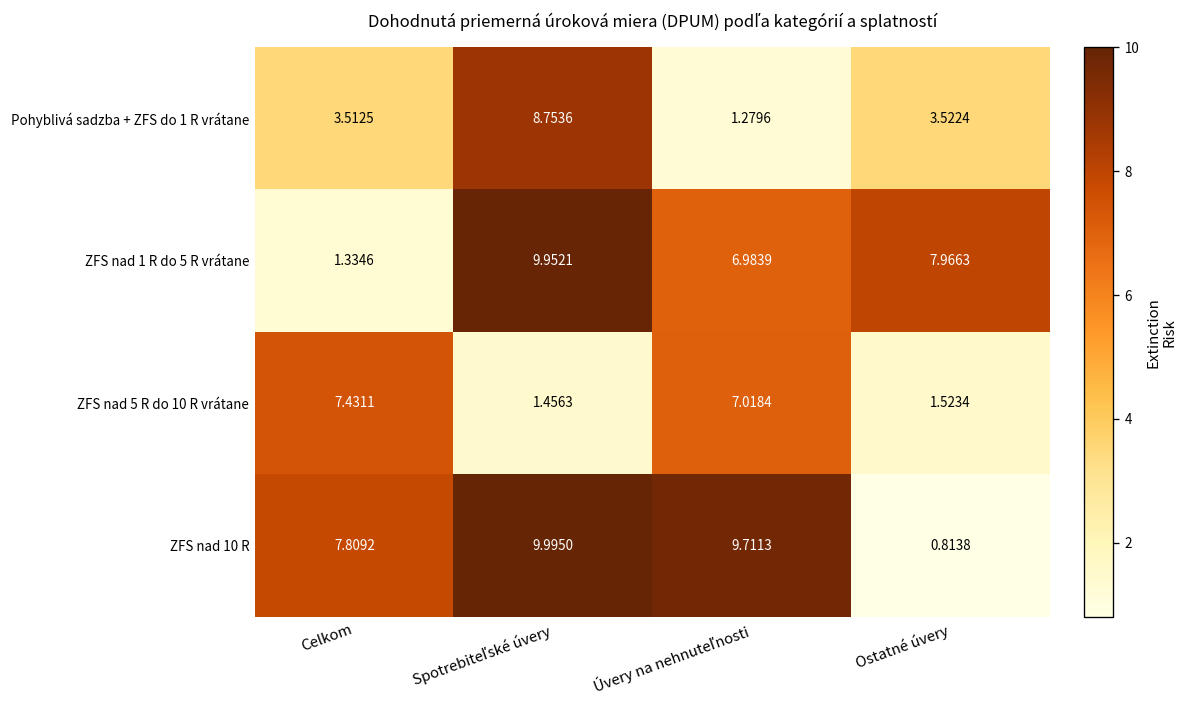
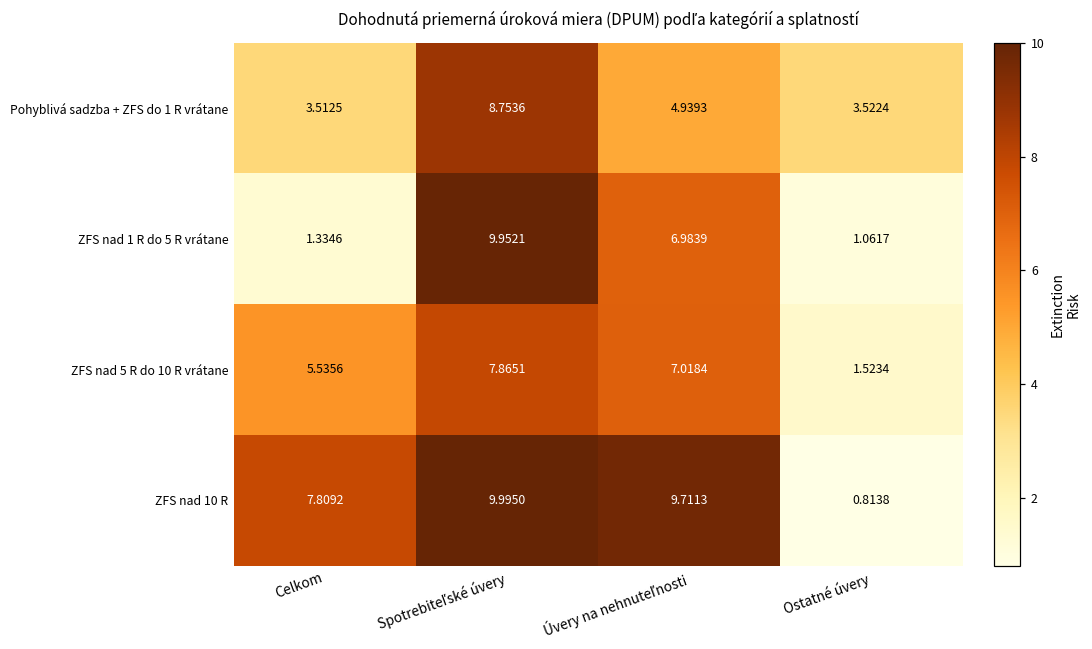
Pohyblivá sadzba + ZFS do 1 R vrátane, Úvery na nehnuteľnosti: 1.2796 -> 4.9393
ZFS nad 1 R do 5 R vrátane, Ostatné úvery: 7.9663 -> 1.0617
ZFS nad 5 R do 10 R vrátane, Celkom: 7.4311 -> 5.5356
ZFS nad 5 R do 10 R vrátane, Spotrebiteľské úvery: 1.4563 -> 7.8651
